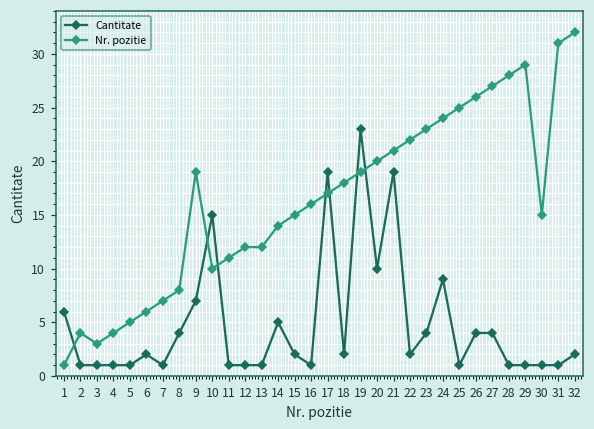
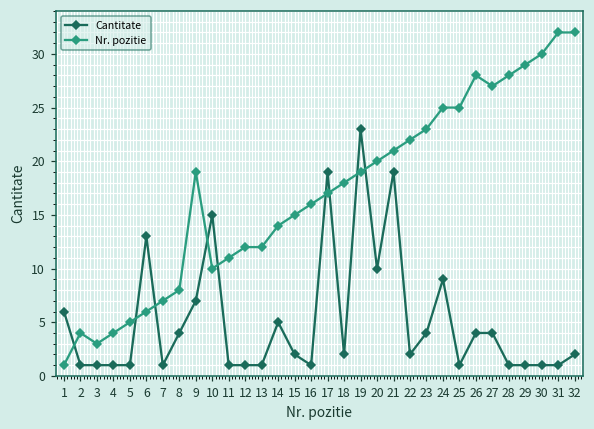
Cantitate, 6: 2 -> 13
Nr. pozitie, 24: 24 -> 25
Nr. pozitie, 26: 26 -> 28
Nr. pozitie, 30: 15 -> 30
Nr. pozitie, 31: 31 -> 32
